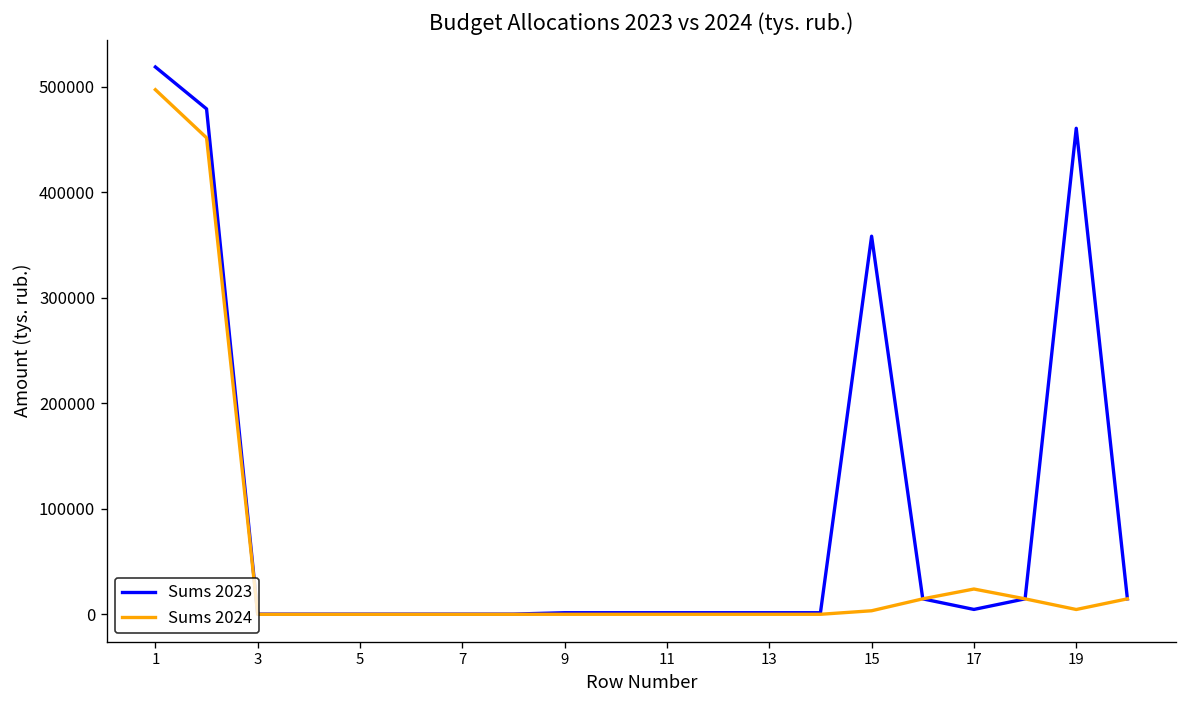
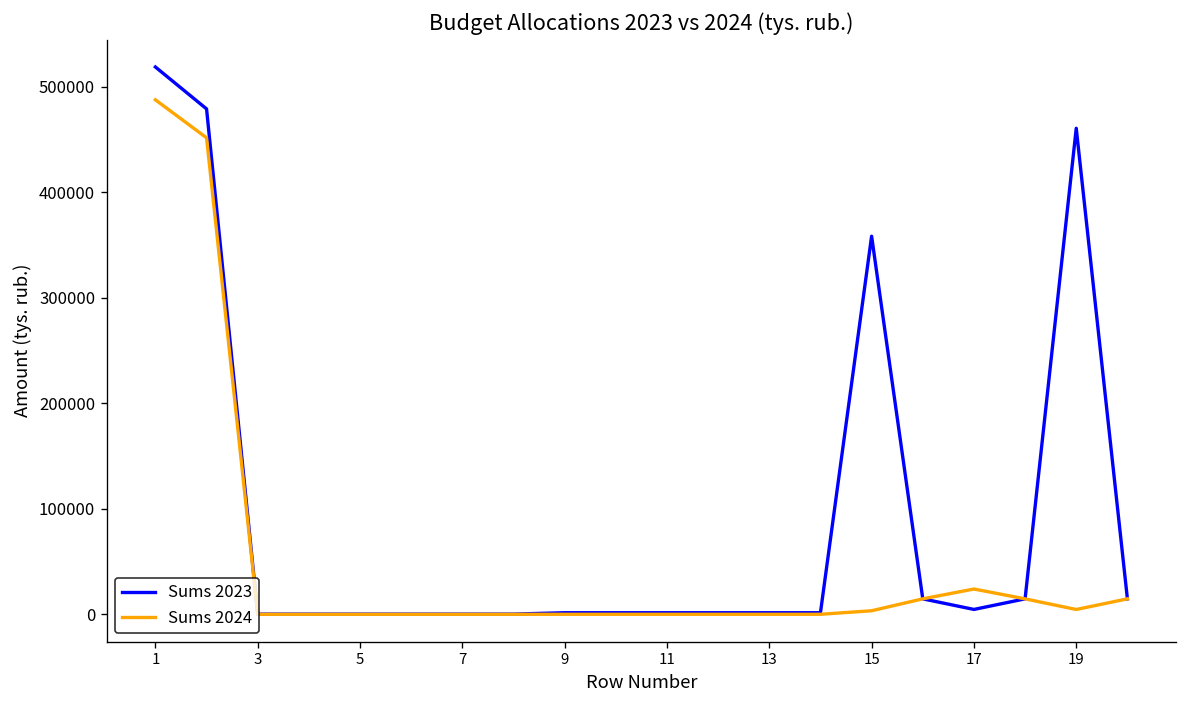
Sums 2024, 1: 500000 -> 490000
